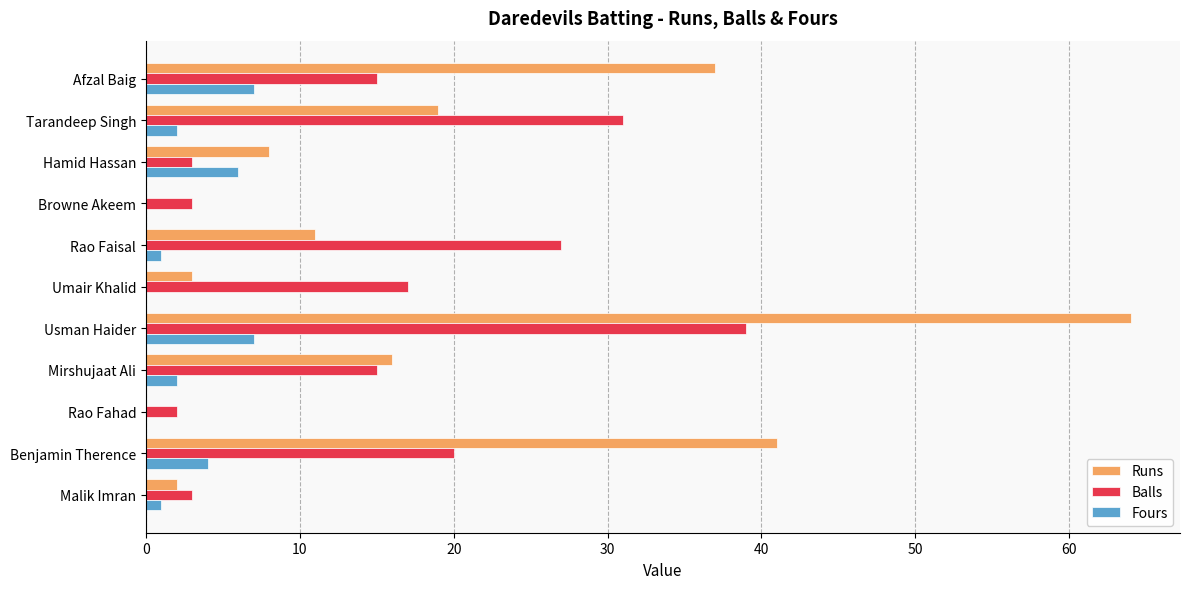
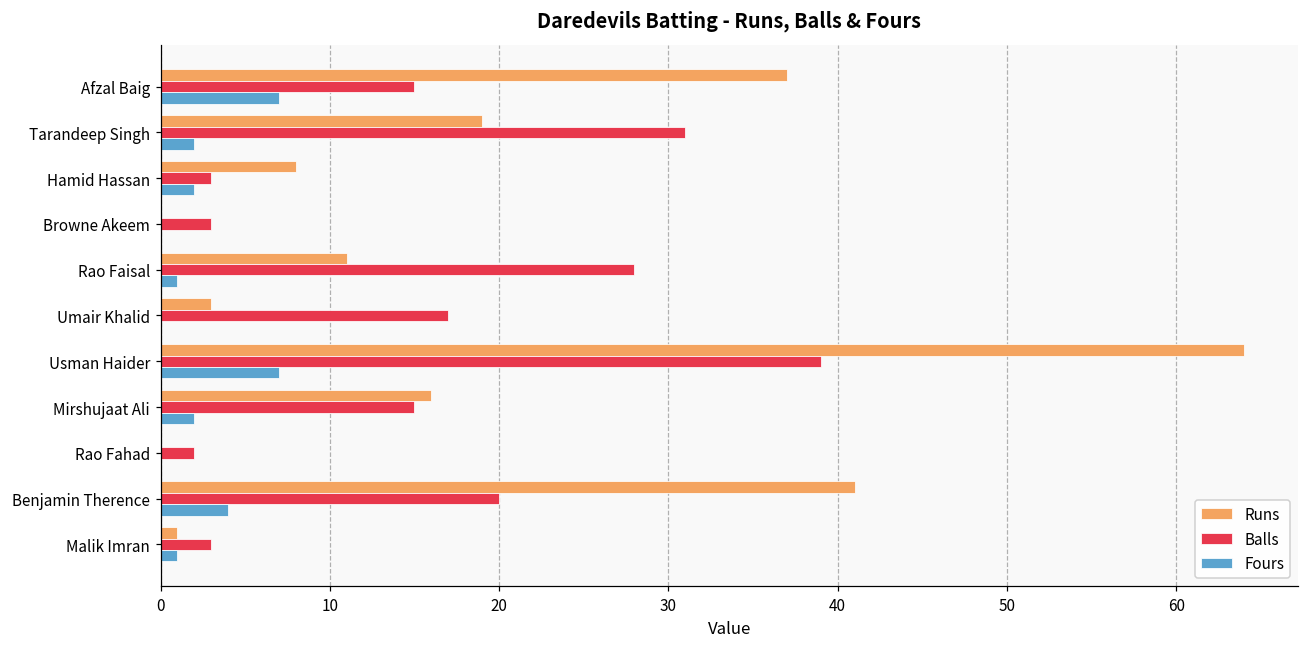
Fours, Hamid Hassan: 6 -> 2
Balls, Rao Faisal: 27 -> 28
Runs, Malik Imran: 2 -> 1
